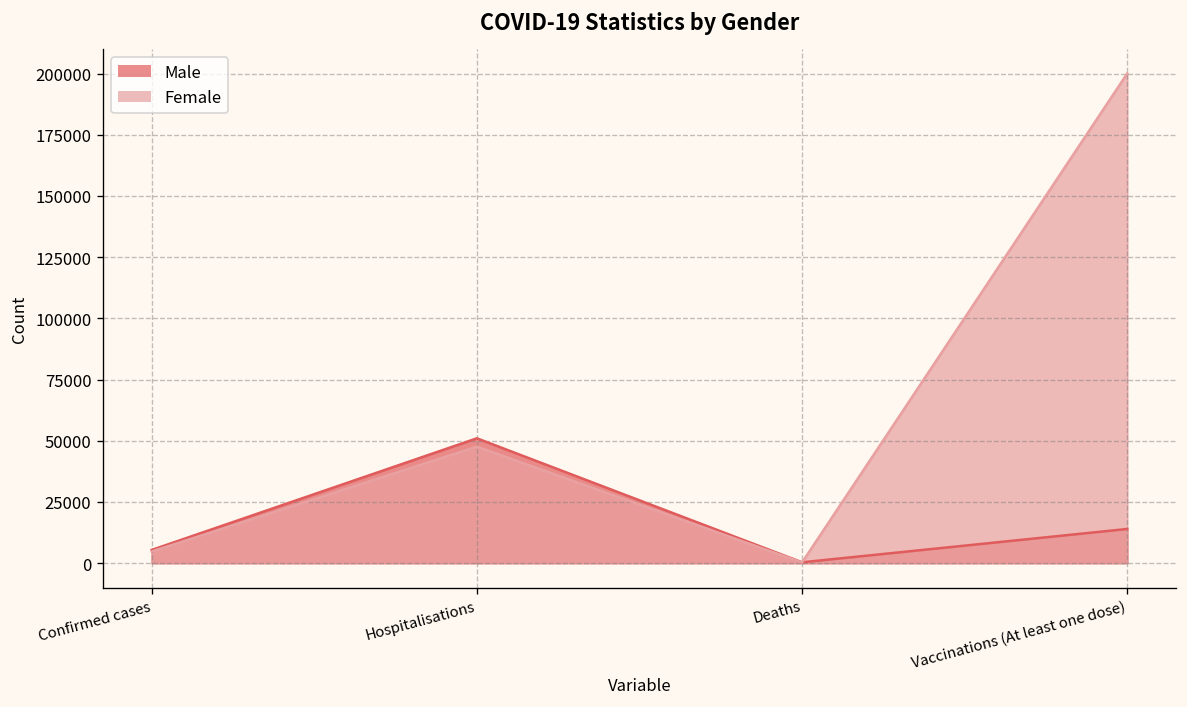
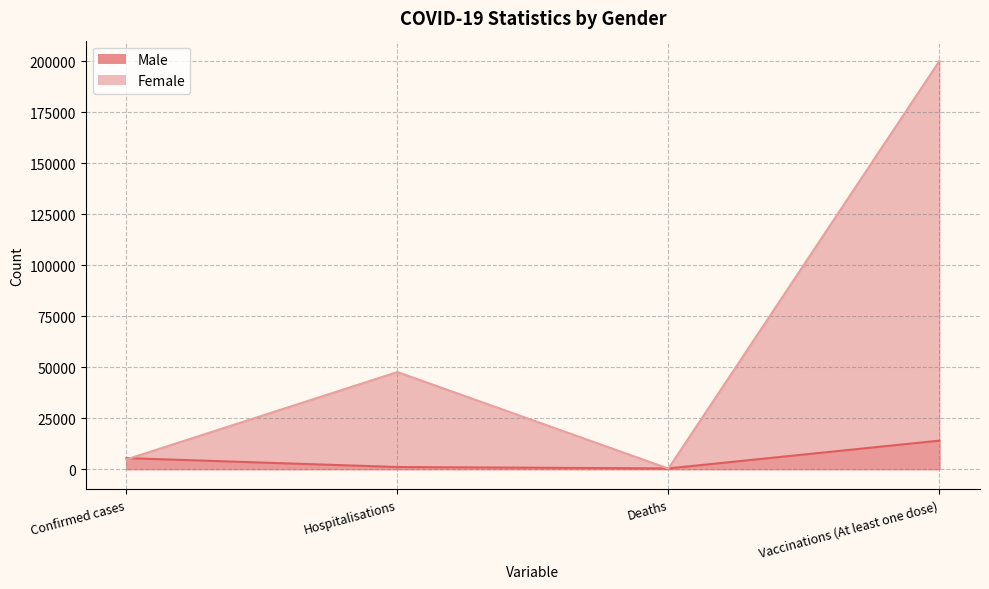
Male, Hospitalisations: 51000 -> 1000
